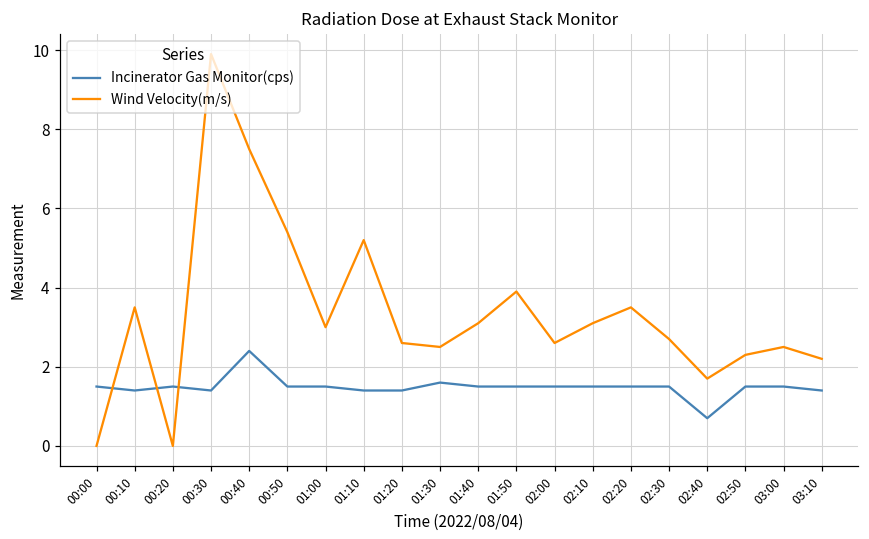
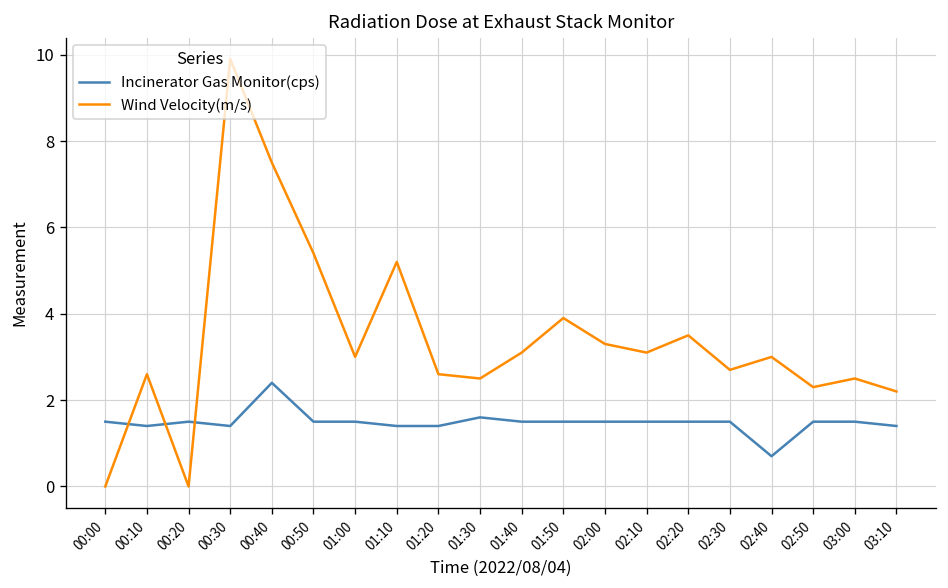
Wind Velocity(m/s), 00:10: 3.5 -> 2.6
Wind Velocity(m/s), 02:00: 2.6 -> 3.3
Wind Velocity(m/s), 02:40: 1.7 -> 3.0
